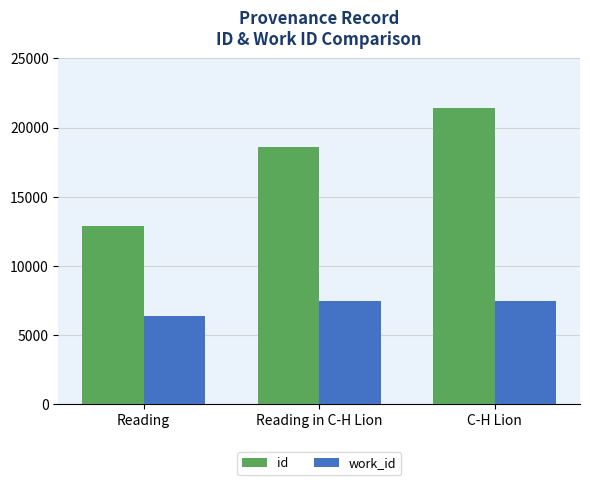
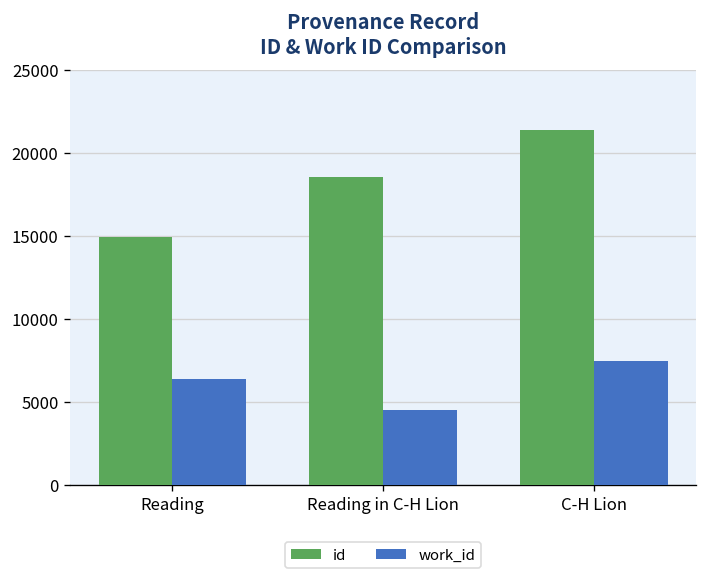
id, Reading: 12900 -> 14900
work_id, Reading in C-H Lion: 7500 -> 4600
